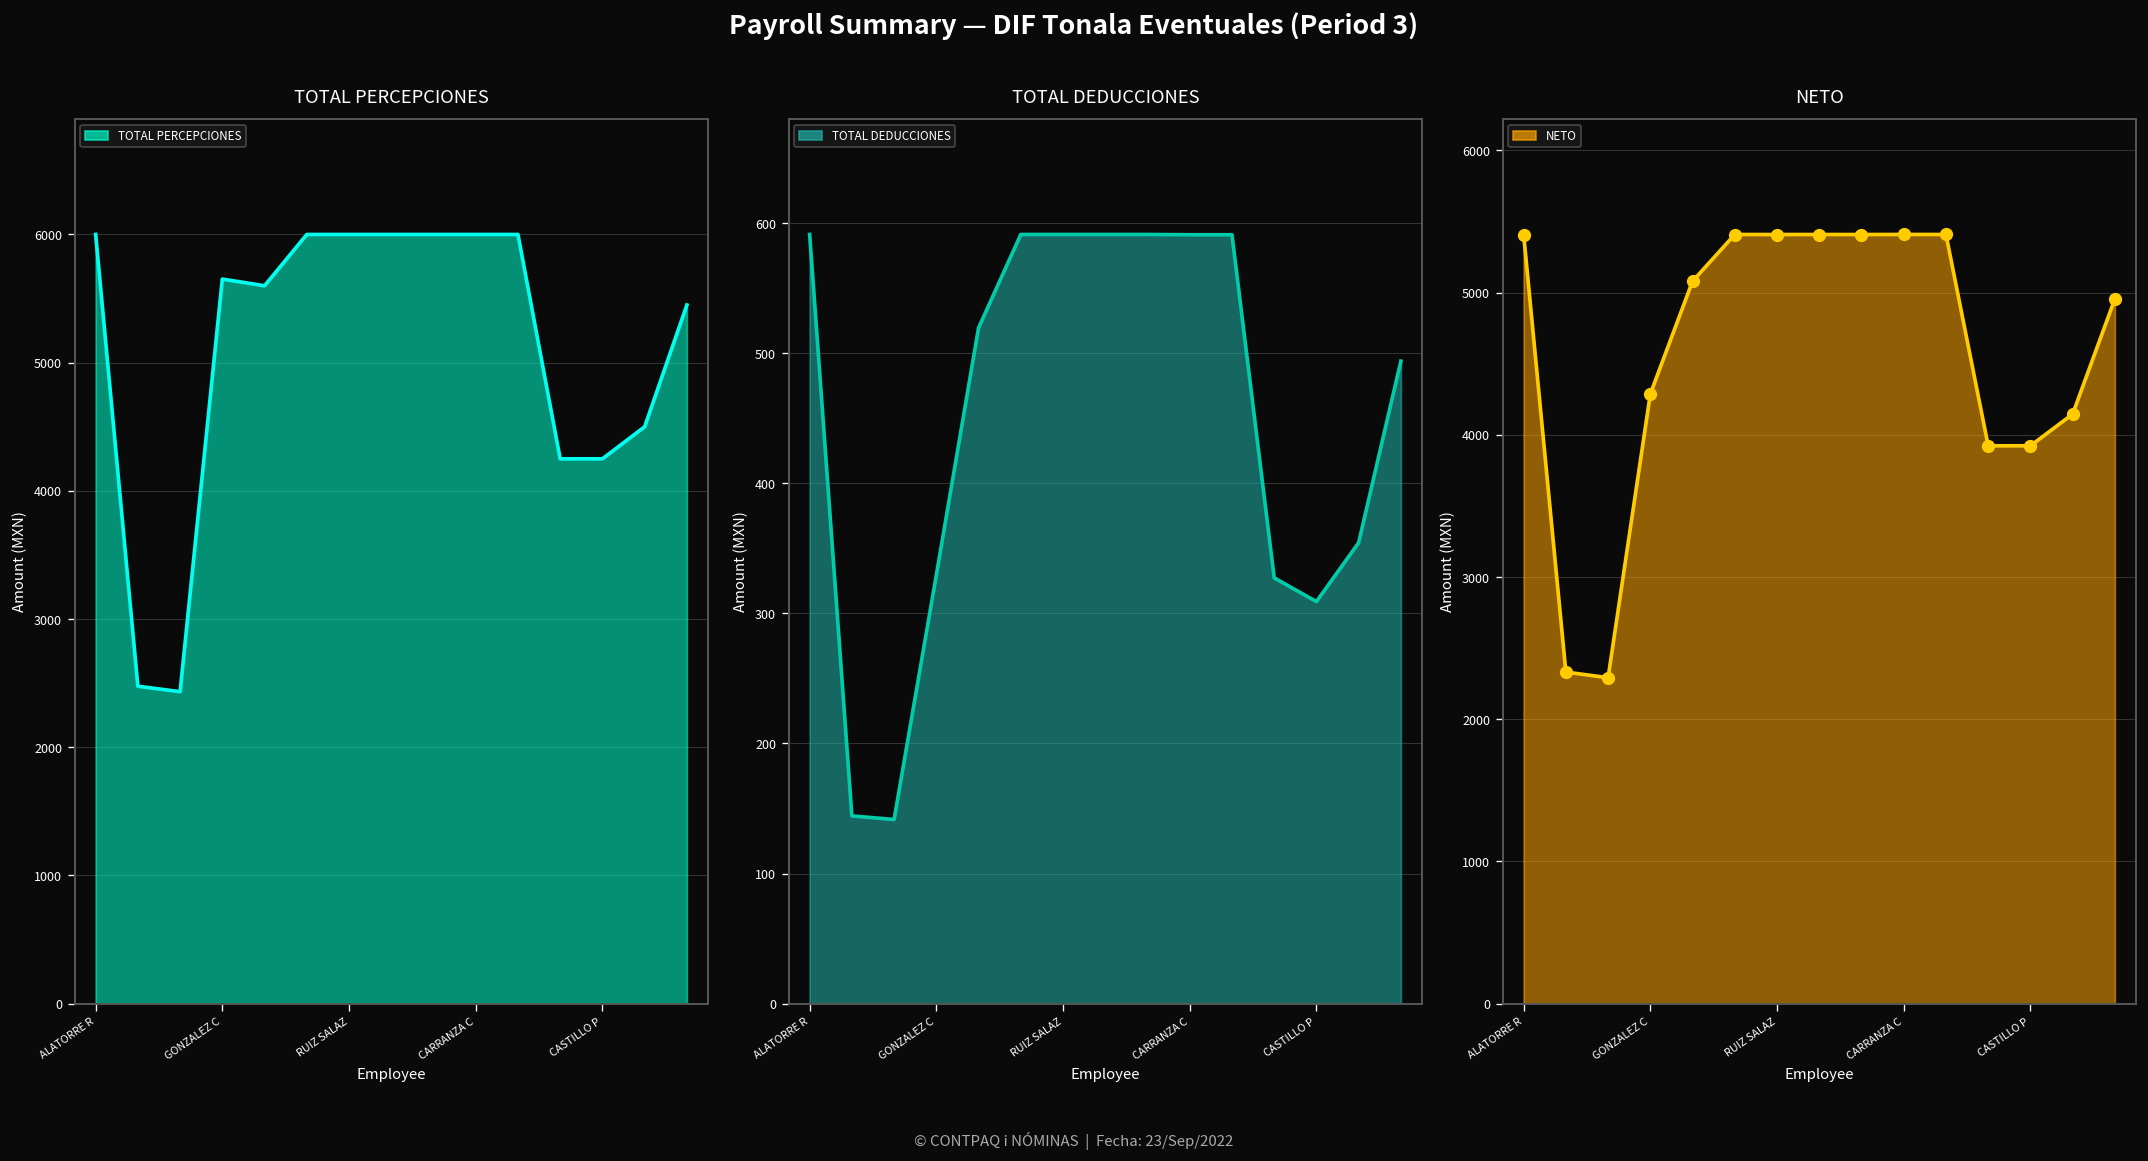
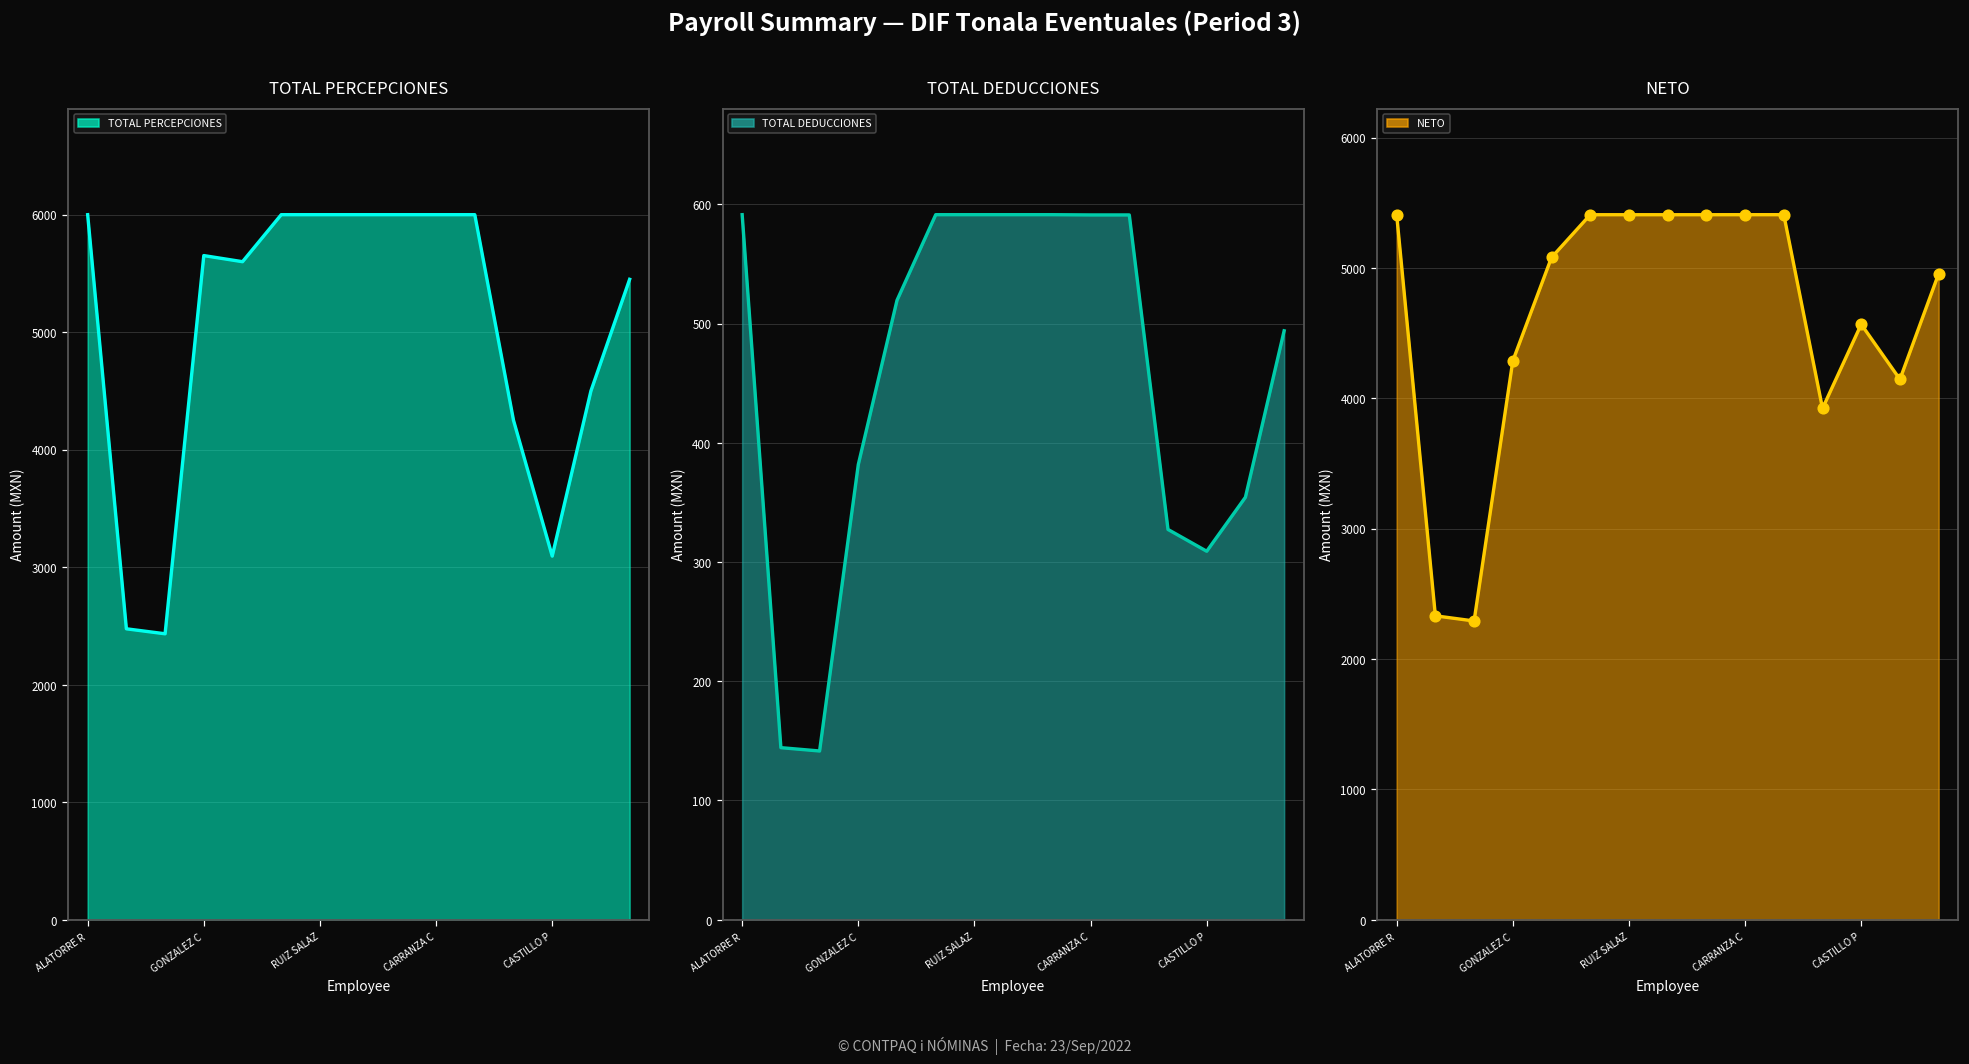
TOTAL PERCEPCIONES, CASTILLO P: 4250 -> 3090
TOTAL DEDUCCIONES, GONZALEZ C: 330 -> 382
NETO, CASTILLO P: 3920 -> 4570
